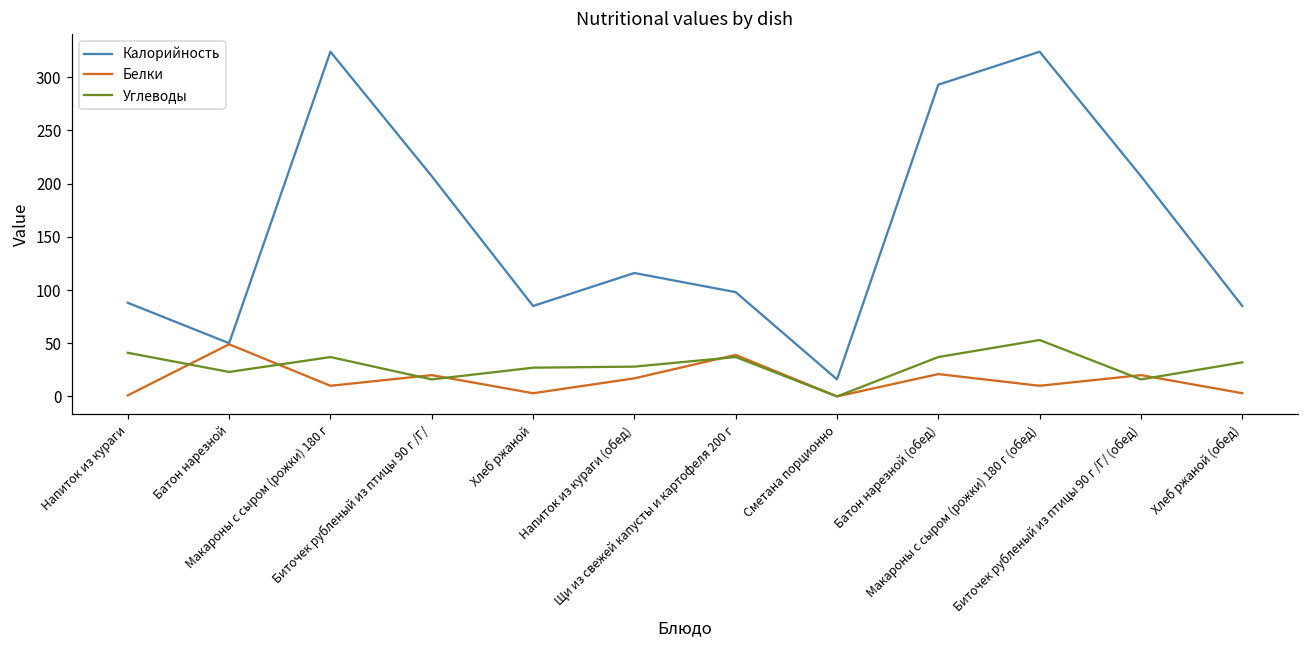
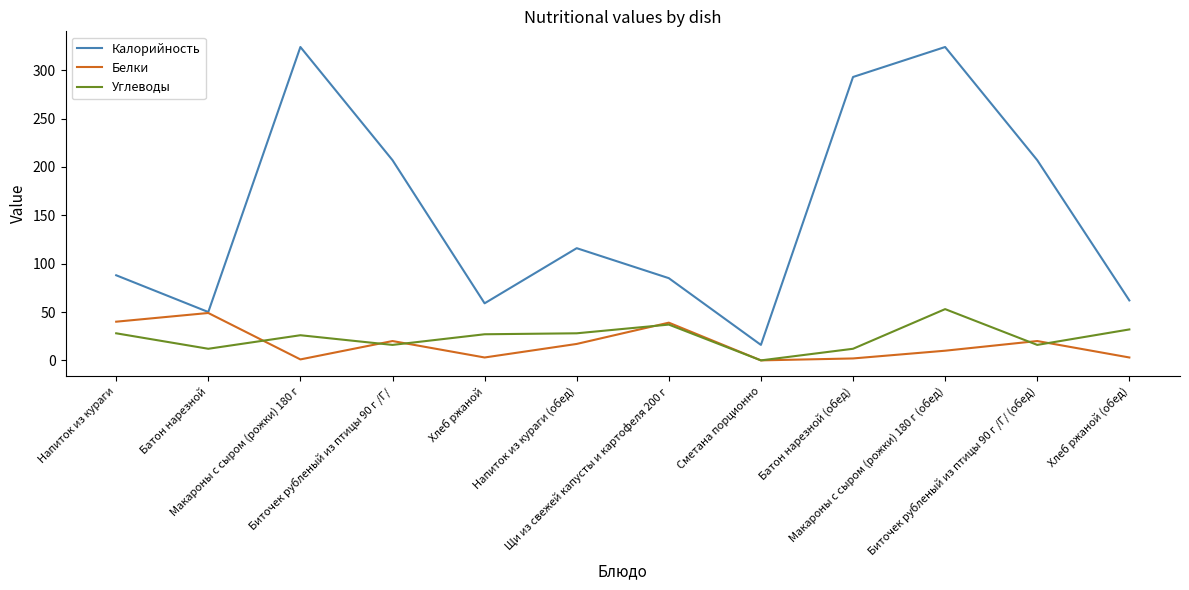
Белки, Напиток из кураги: 0 -> 40
Углеводы, Напиток из кураги: 40 -> 30
Углеводы, Батон нарезной: 20 -> 10
Белки, Макароны с сыром (рожки) 180 г: 10 -> 0
Углеводы, Макароны с сыром (рожки) 180 г: 40 -> 30
Калорийность, Хлеб ржаной: 90 -> 60
Калорийность, Щи из свежей капусты и картофеля 200 г: 100 -> 90
Белки, Батон нарезной (обед): 20 -> 0
Углеводы, Батон нарезной (обед): 40 -> 10
Калорийность, Хлеб ржаной (обед): 90 -> 60
